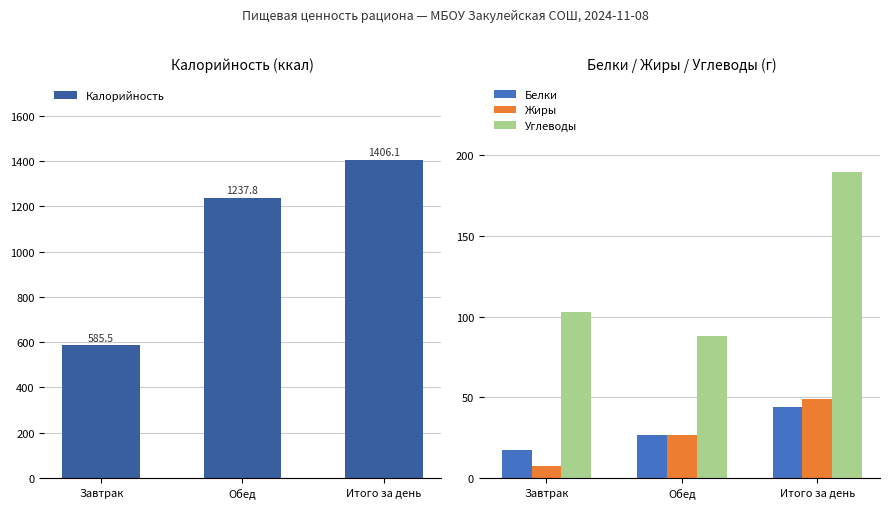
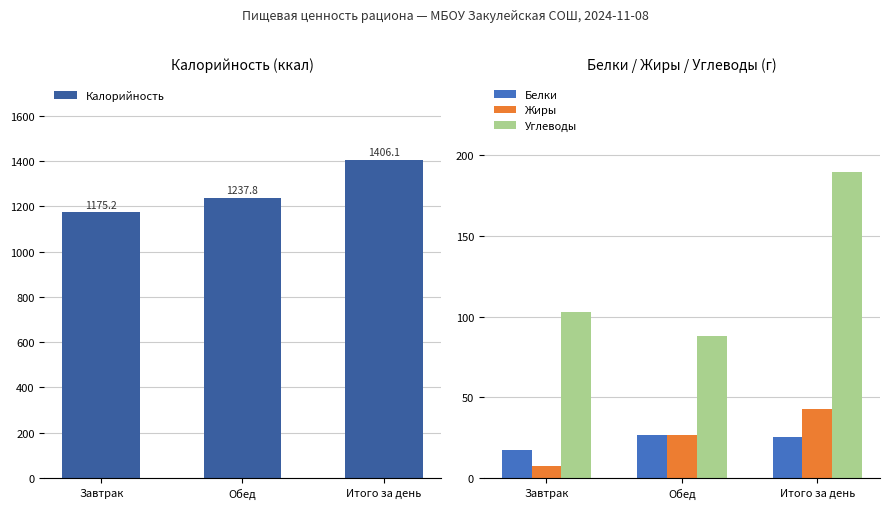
Калорийность (ккал), Завтрак: 585.5 -> 1175.2
Белки / Жиры / Углеводы (г), Белки, Итого за день: 44 -> 26
Белки / Жиры / Углеводы (г), Жиры, Итого за день: 49 -> 43
